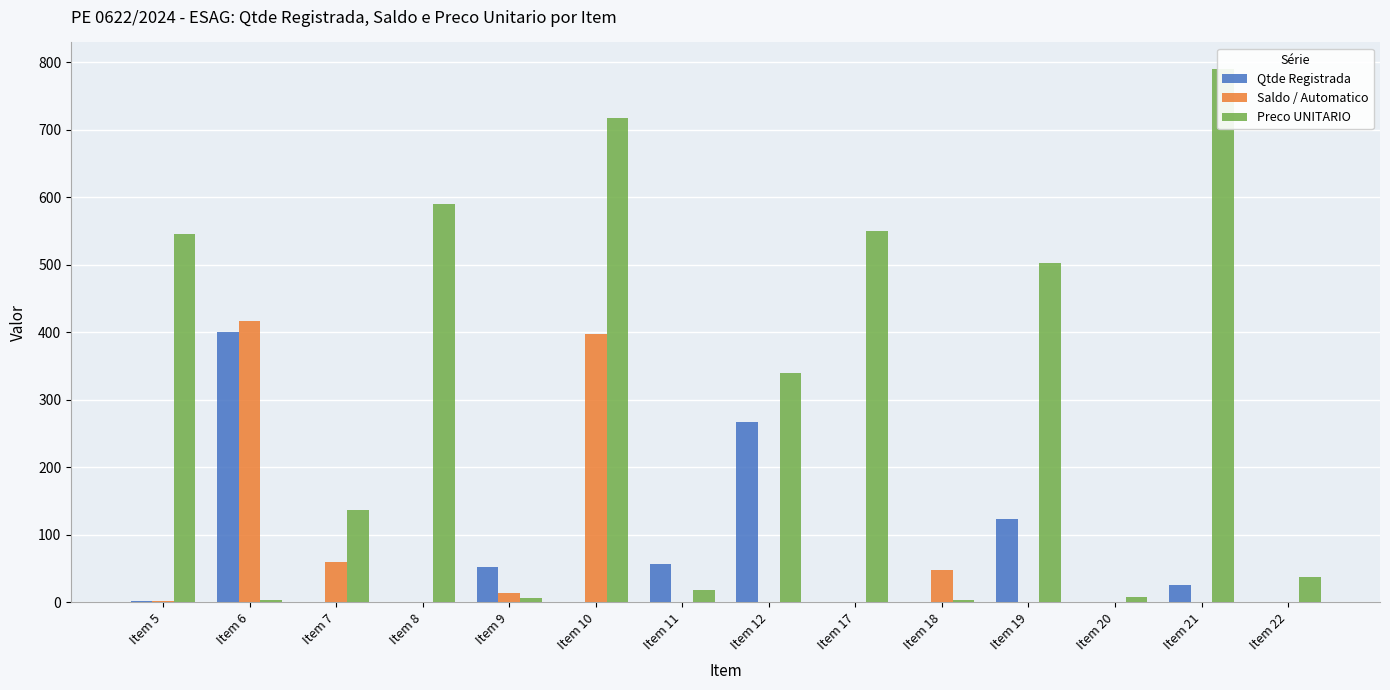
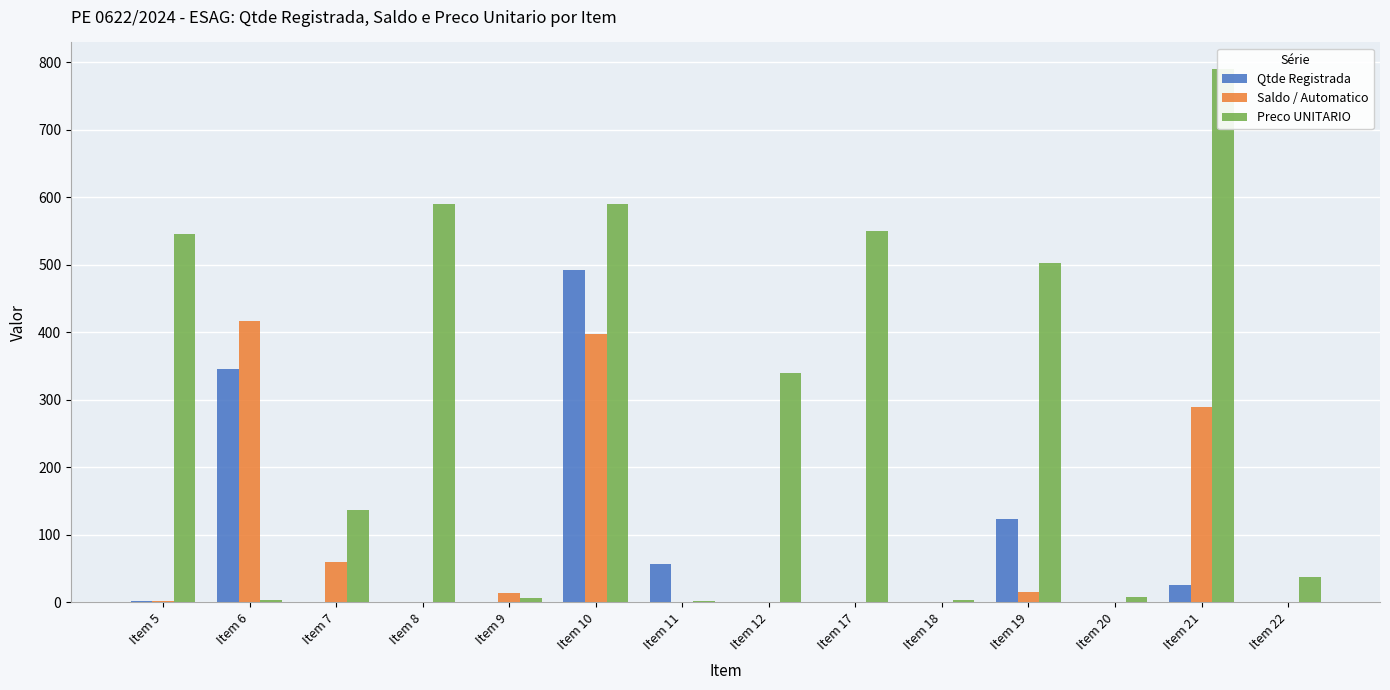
Qtde Registrada, Item 6: 400 -> 350
Qtde Registrada, Item 9: 50 -> 0
Qtde Registrada, Item 10: 0 -> 490
Preco UNITARIO, Item 10: 720 -> 590
Preco UNITARIO, Item 11: 20 -> 0
Qtde Registrada, Item 12: 270 -> 0
Saldo / Automatico, Item 18: 50 -> 0
Saldo / Automatico, Item 19: 0 -> 20
Saldo / Automatico, Item 21: 0 -> 290
